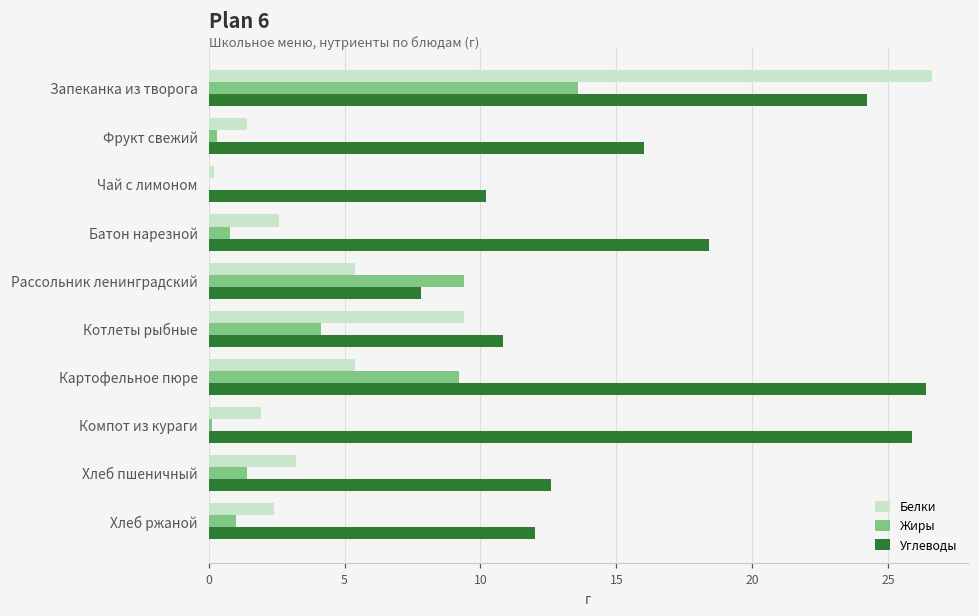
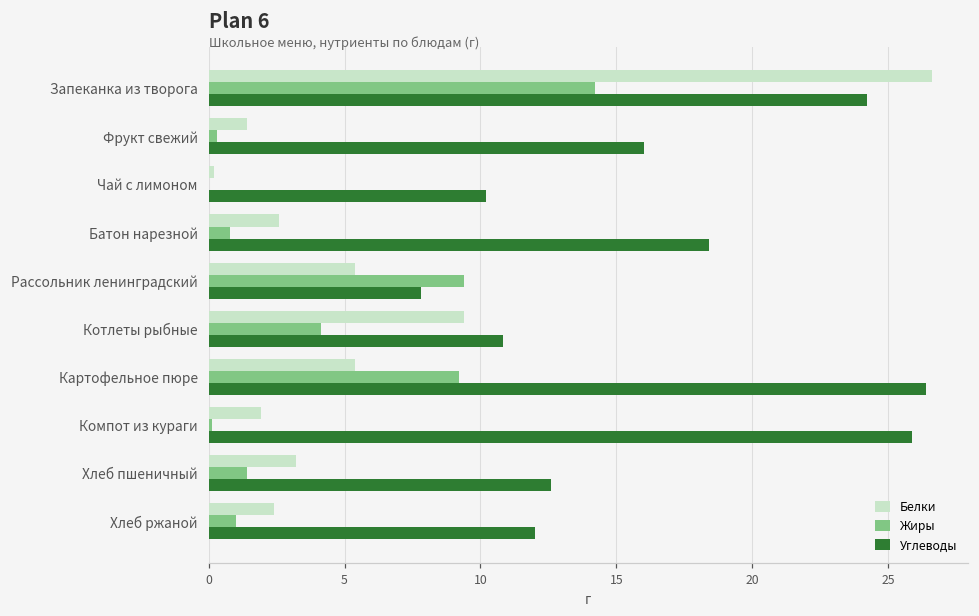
Жиры, Запеканка из творога: 13.6 -> 14.2
